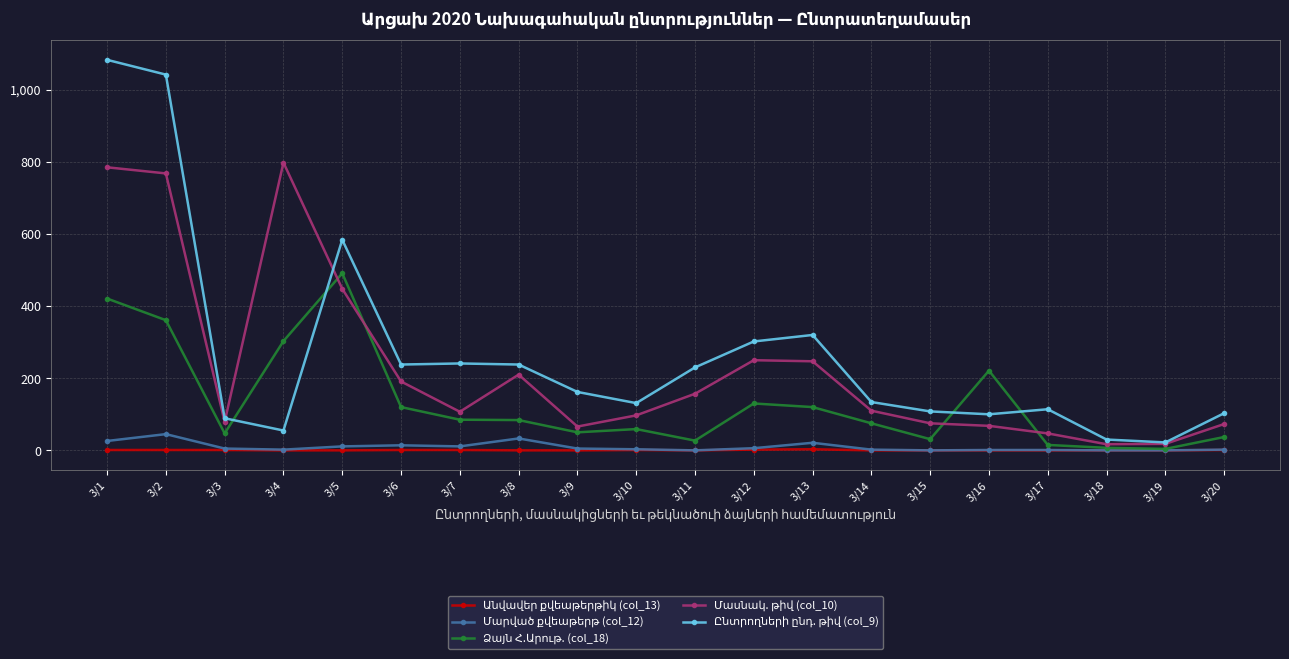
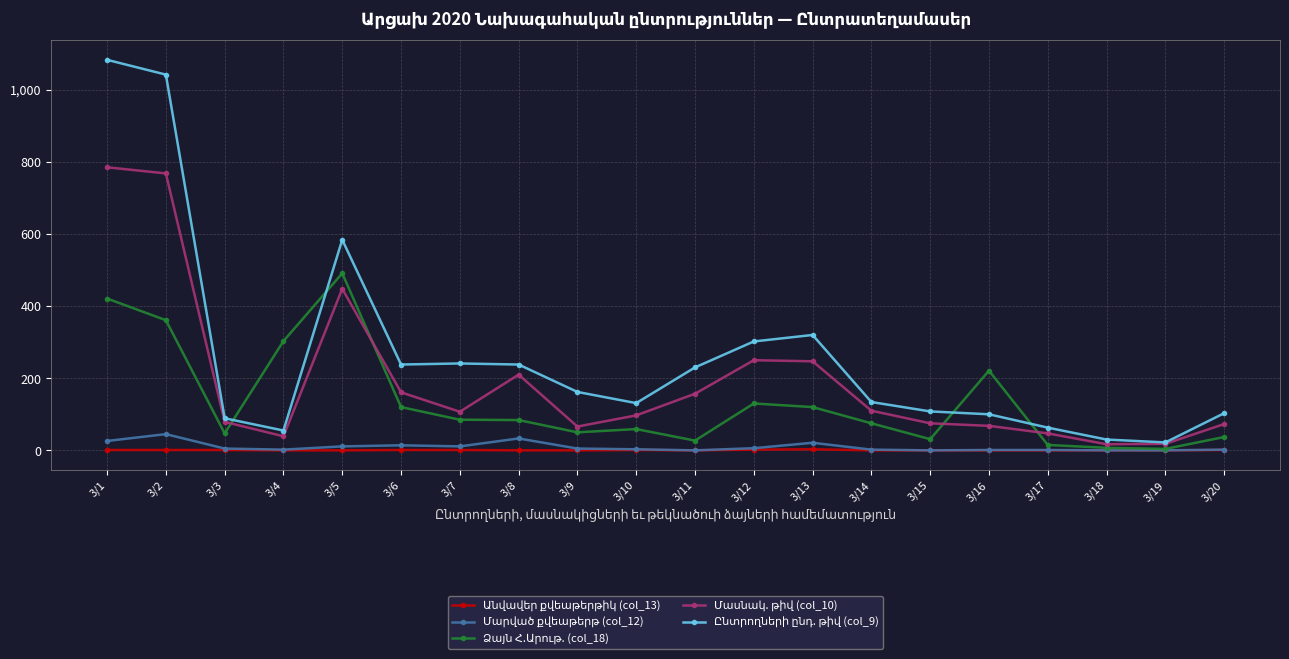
Մասնակ. թիվ (col_10), 3/4: 800 -> 40
Մասնակ. թիվ (col_10), 3/6: 190 -> 160
Ընտրողների ընդ. թիվ (col_9), 3/17: 110 -> 60
